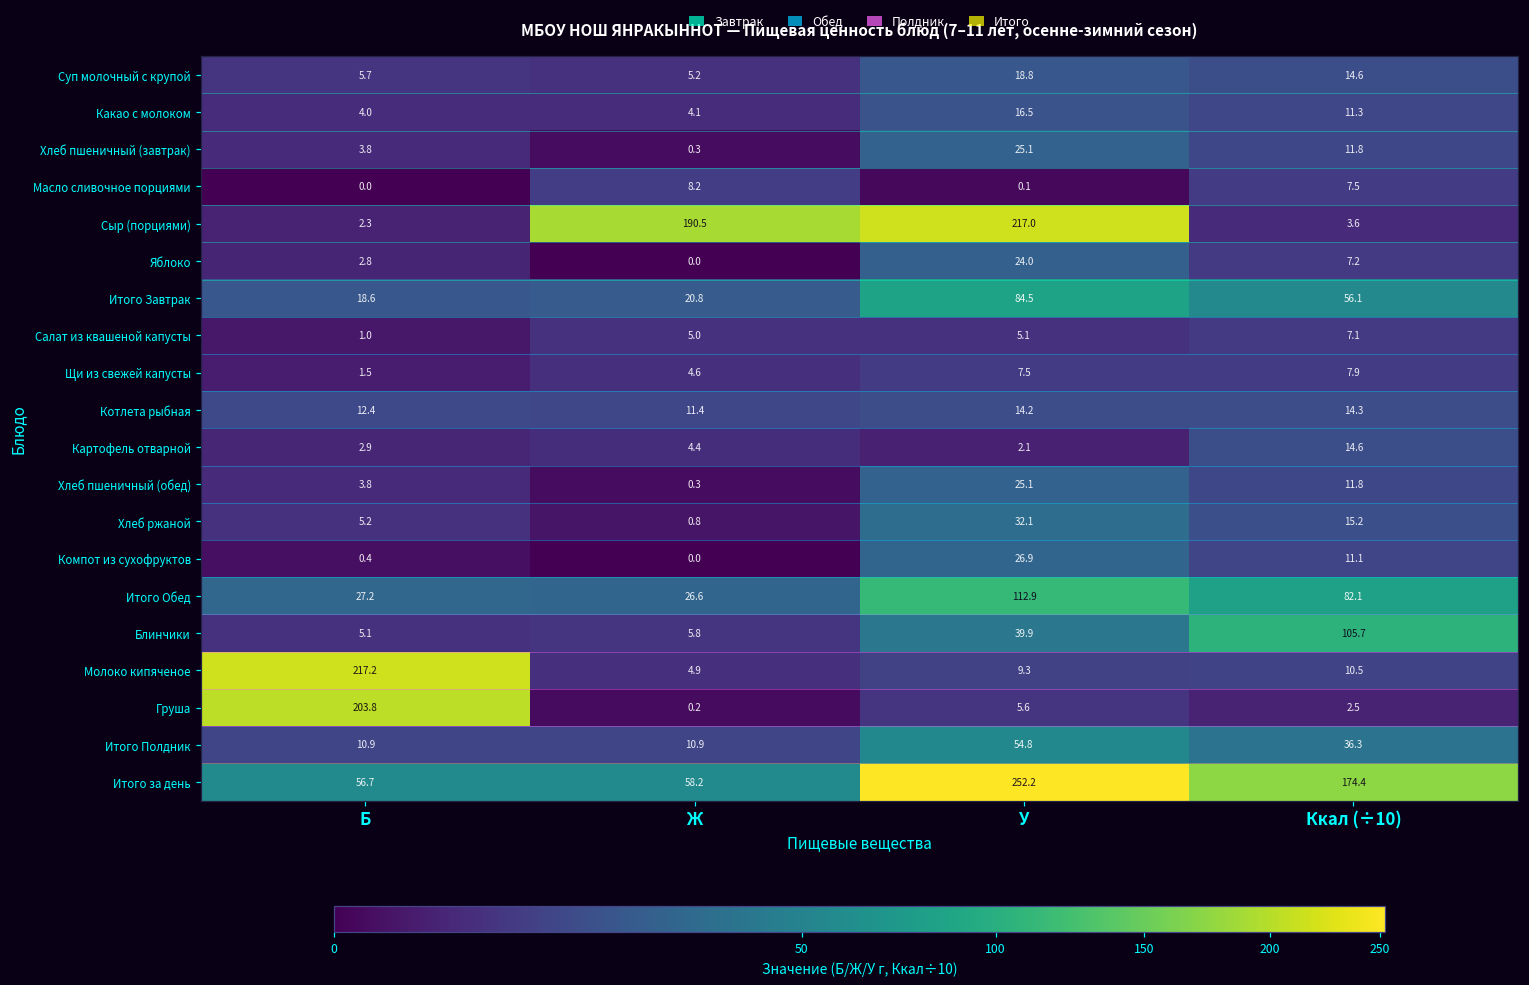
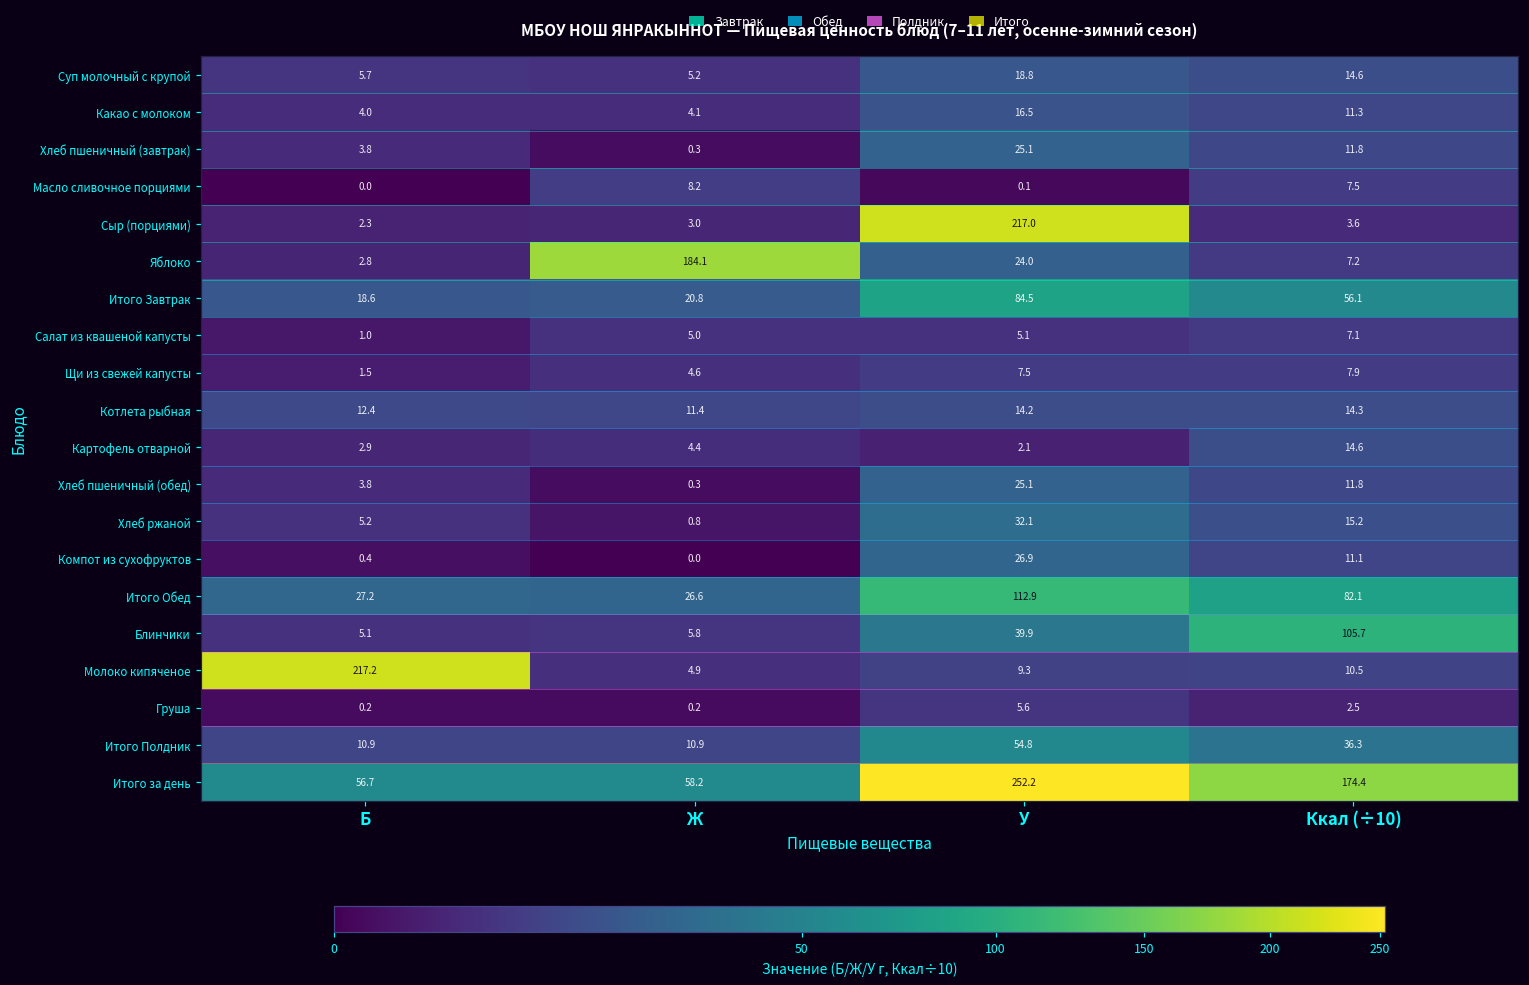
Сыр (порциями), Ж: 190.5 -> 3.0
Яблоко, Ж: 0.0 -> 184.1
Груша, Б: 203.8 -> 0.2
